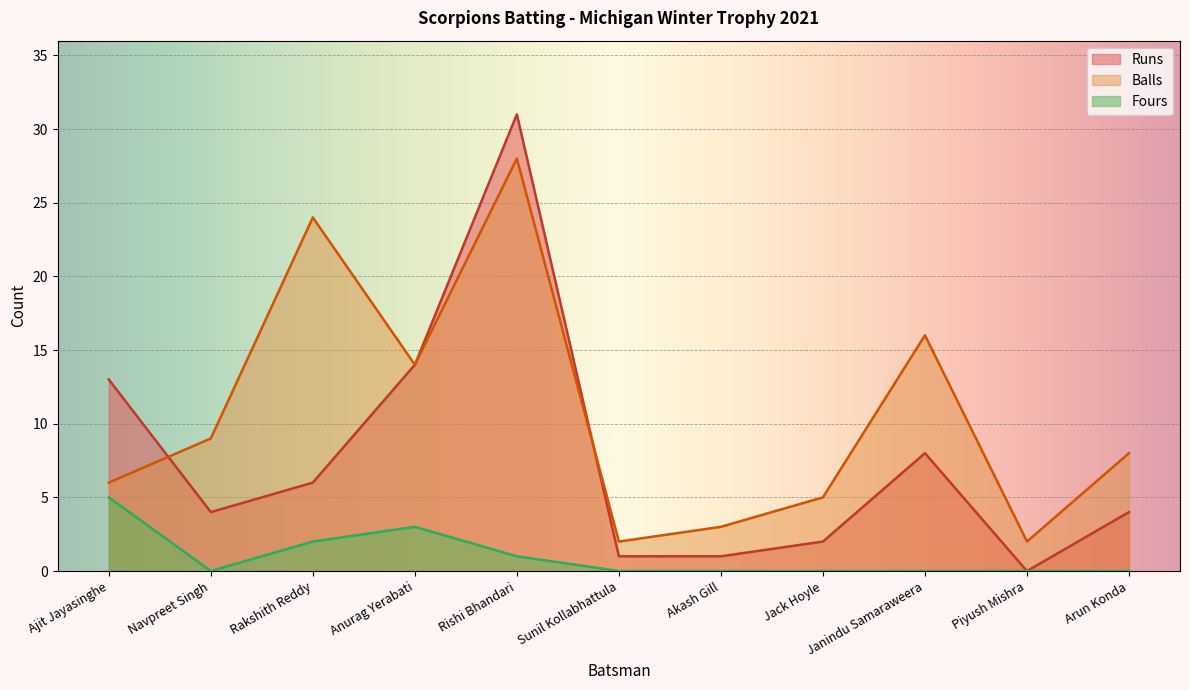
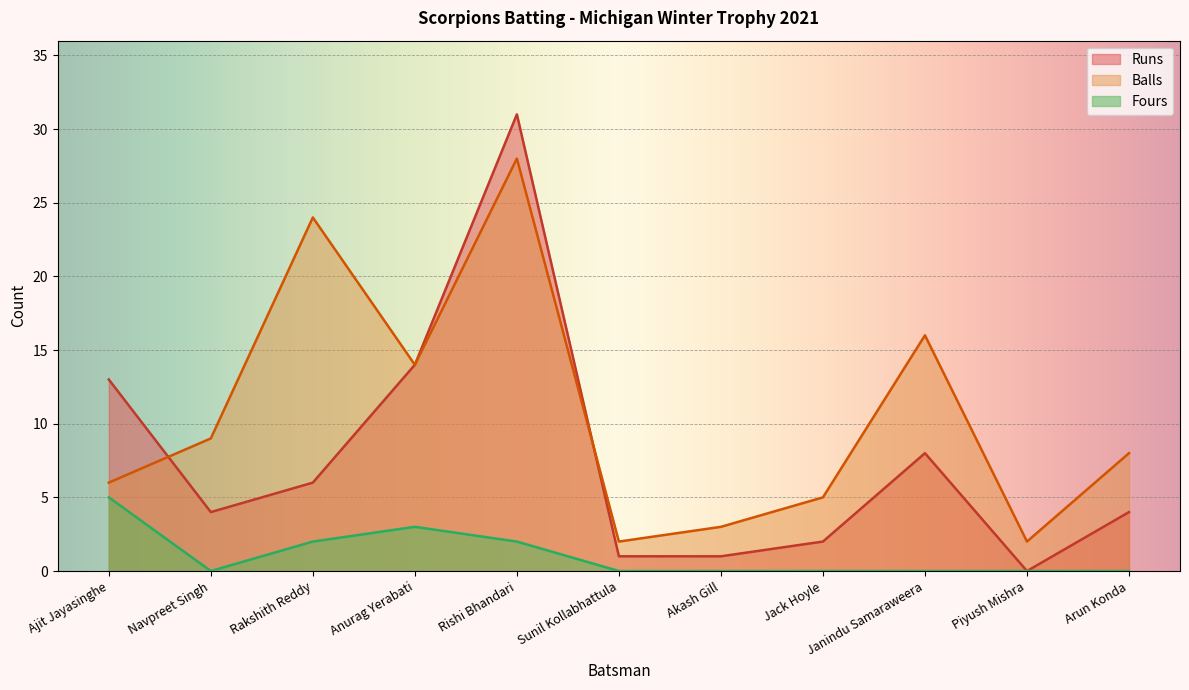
Fours, Rishi Bhandari: 1 -> 2
